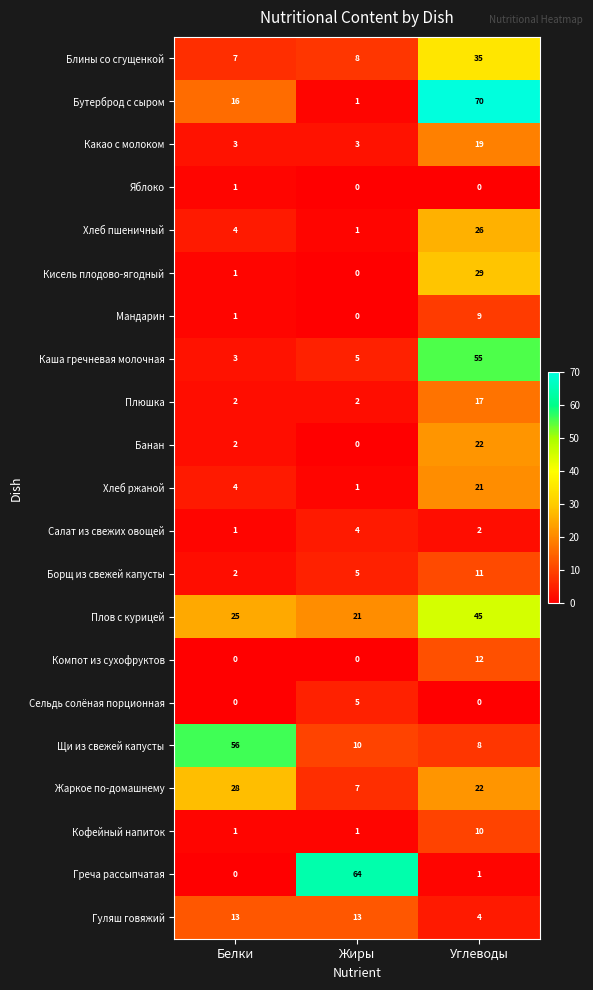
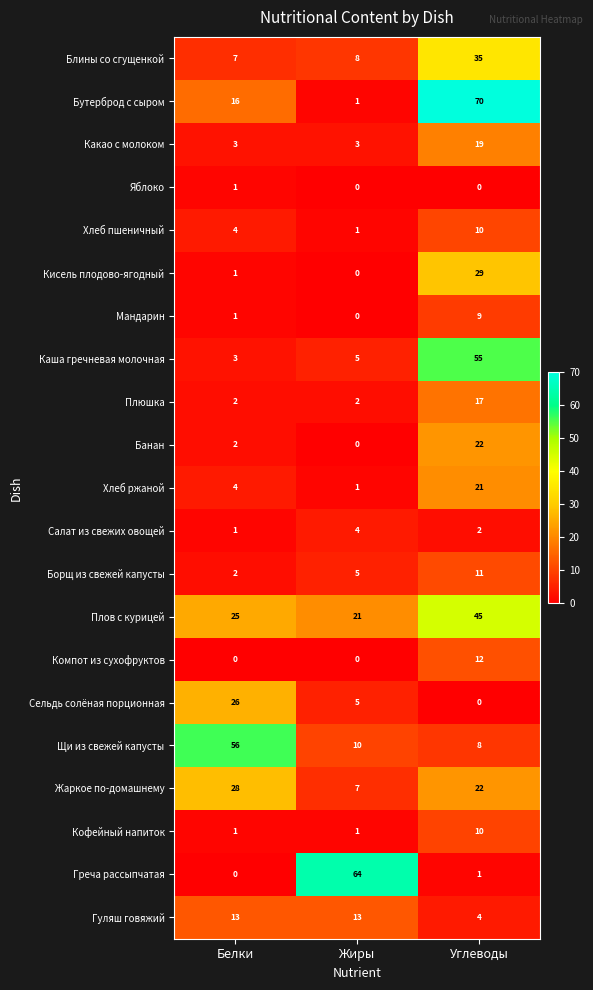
Хлеб пшеничный, Углеводы: 26 -> 10
Сельдь солёная порционная, Белки: 0 -> 26
